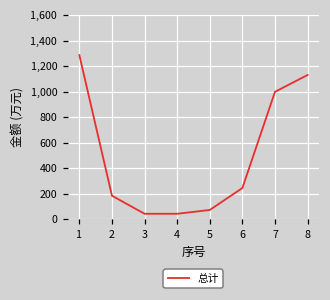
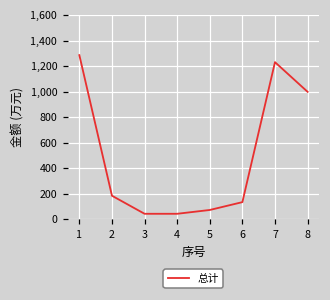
6: 250 -> 130
7: 1,000 -> 1,230
8: 1,130 -> 1,000
